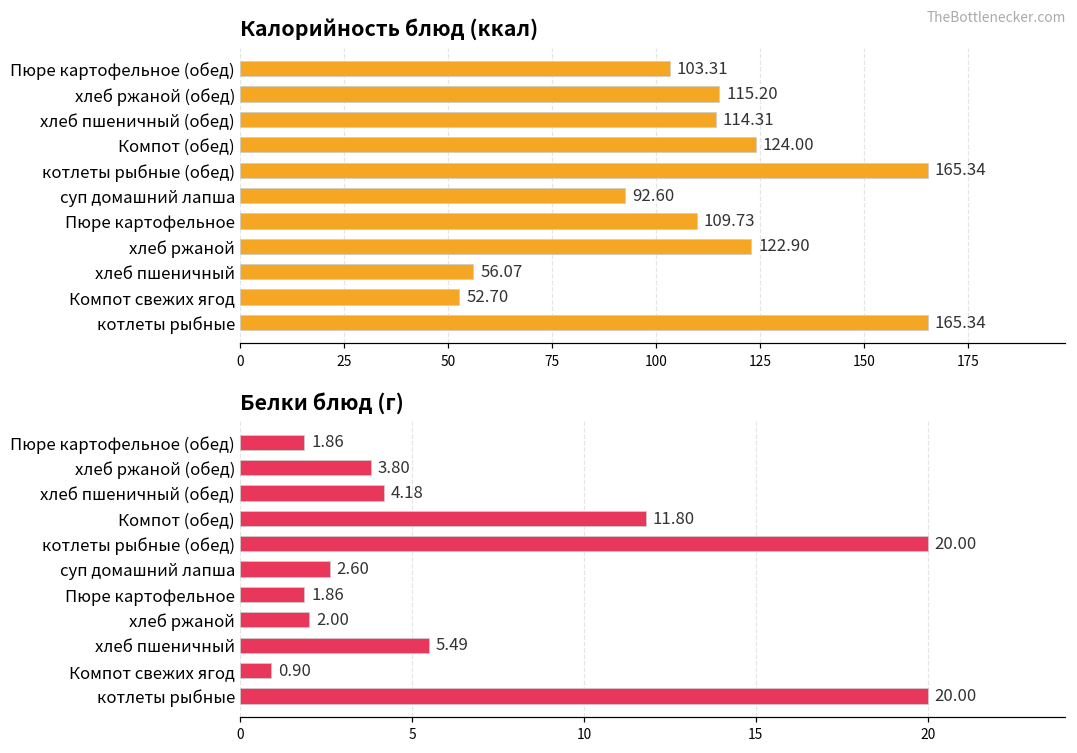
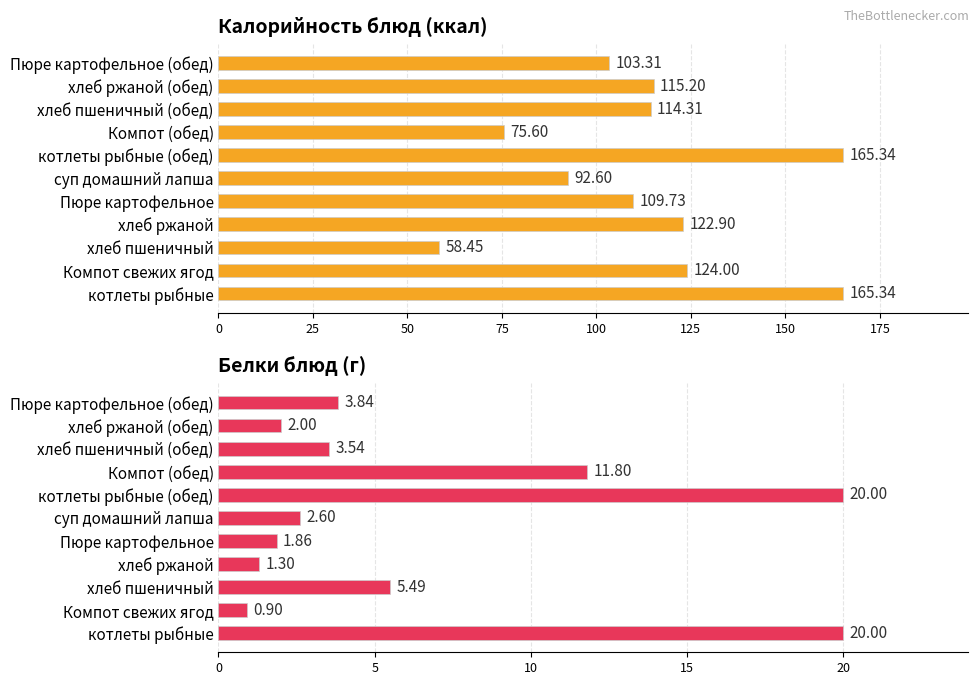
Калорийность блюд (ккал), Компот (обед): 124.00 -> 75.60
Калорийность блюд (ккал), хлеб пшеничный: 56.07 -> 58.45
Калорийность блюд (ккал), Компот свежих ягод: 52.70 -> 124.00
Белки блюд (г), Пюре картофельное (обед): 1.86 -> 3.84
Белки блюд (г), хлеб ржаной (обед): 3.80 -> 2.00
Белки блюд (г), хлеб пшеничный (обед): 4.18 -> 3.54
Белки блюд (г), хлеб ржаной: 2.00 -> 1.30
